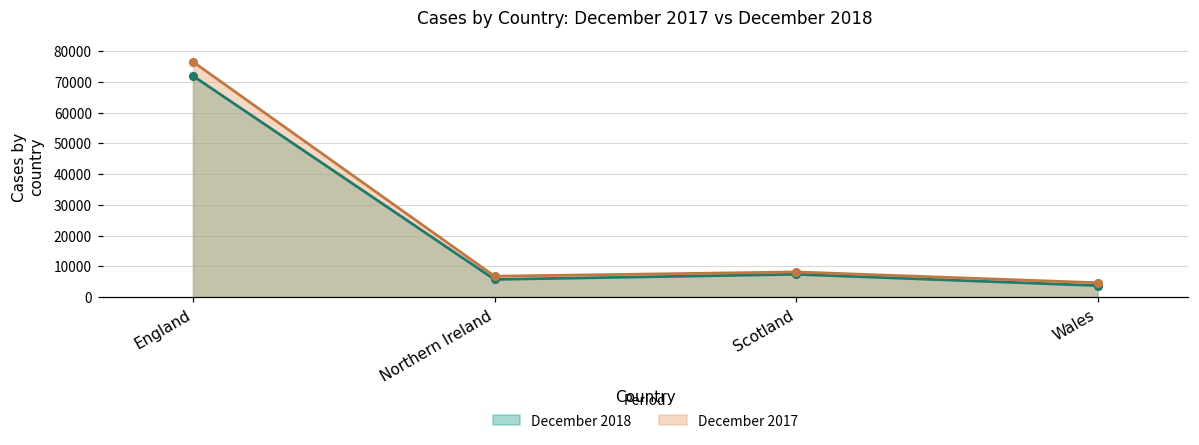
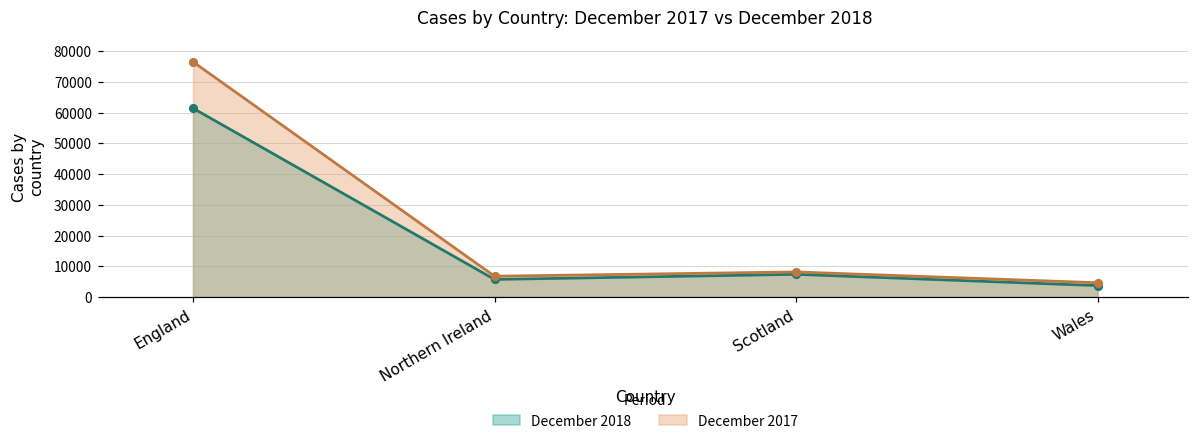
December 2018, England: 72000 -> 61000
